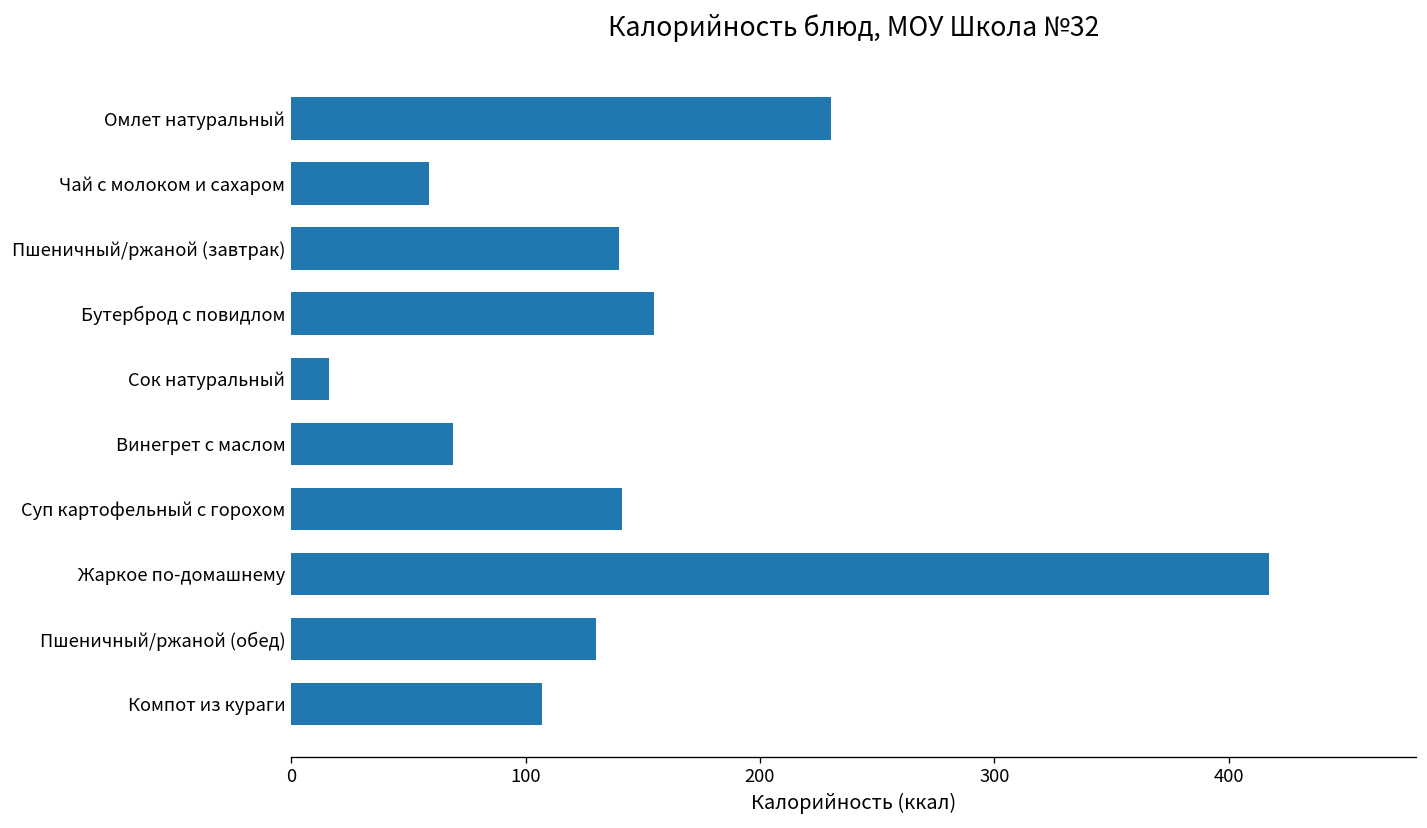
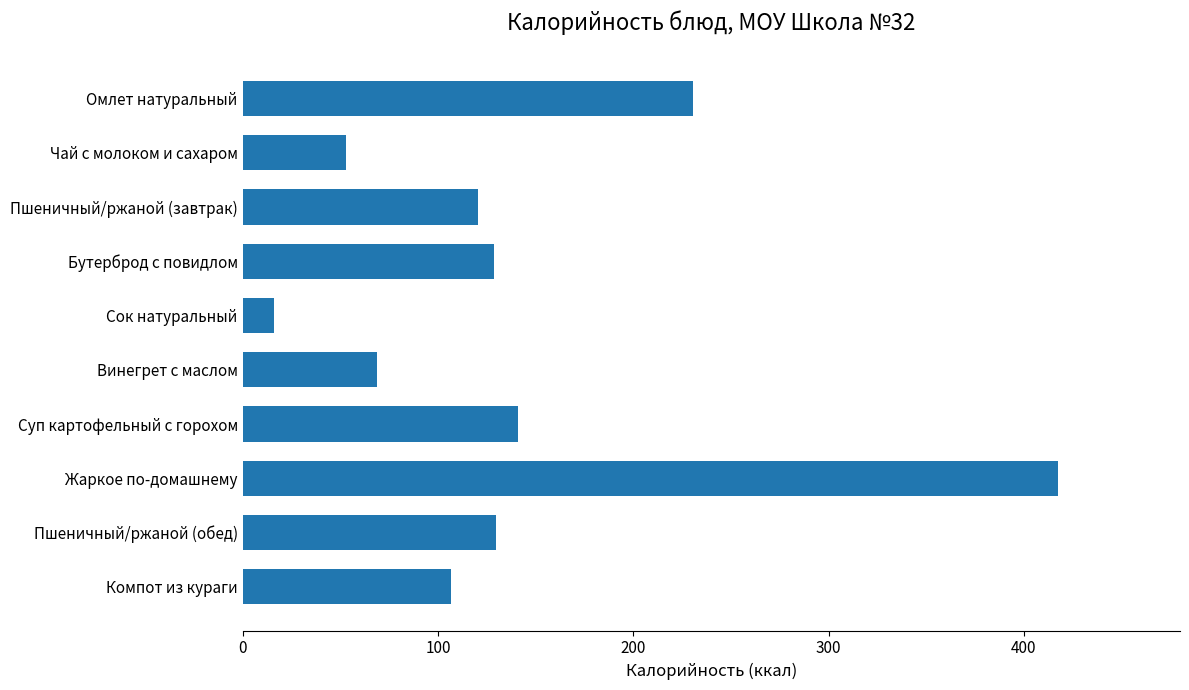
Чай с молоком и сахаром: 59 -> 53
Пшеничный/ржаной (завтрак): 140 -> 121
Бутерброд с повидлом: 155 -> 129
